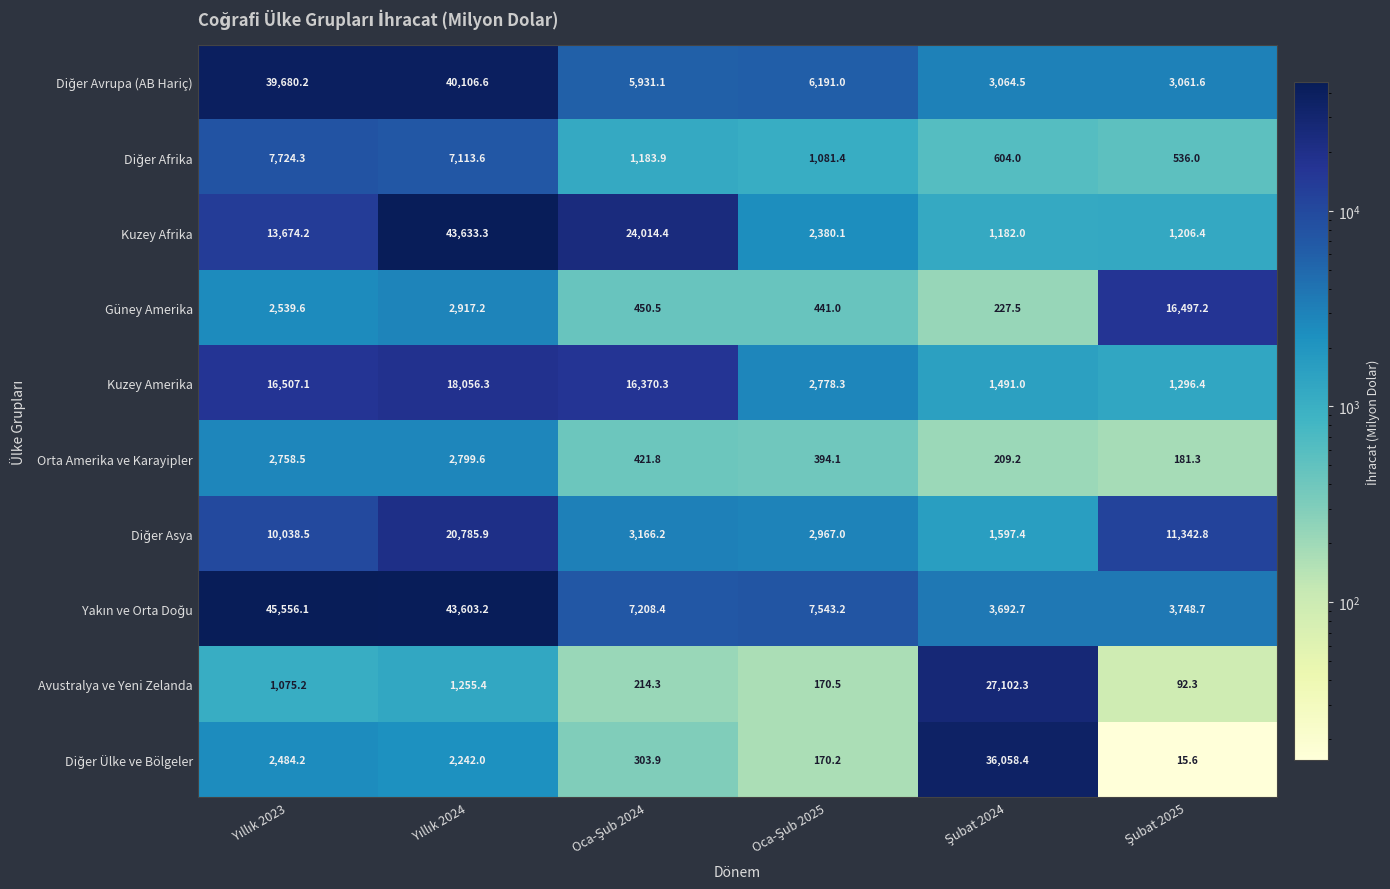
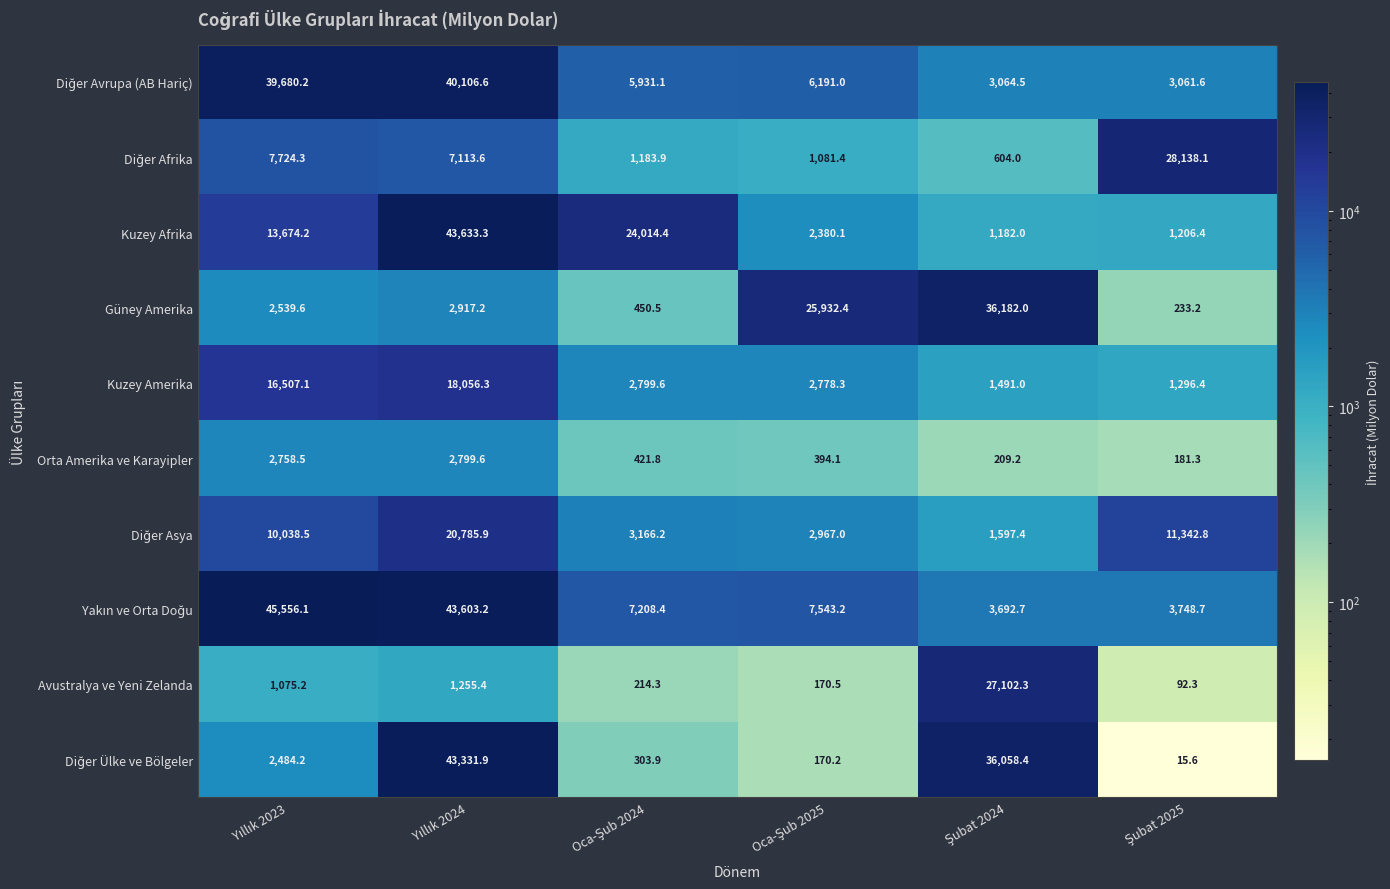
Diğer Afrika, Şubat 2025: 536.0 -> 28,138.1
Güney Amerika, Oca-Şub 2025: 441.0 -> 25,932.4
Güney Amerika, Şubat 2024: 227.5 -> 36,182.0
Güney Amerika, Şubat 2025: 16,497.2 -> 233.2
Kuzey Amerika, Oca-Şub 2024: 16,370.3 -> 2,799.6
Diğer Ülke ve Bölgeler, Yıllık 2024: 2,242.0 -> 43,331.9
